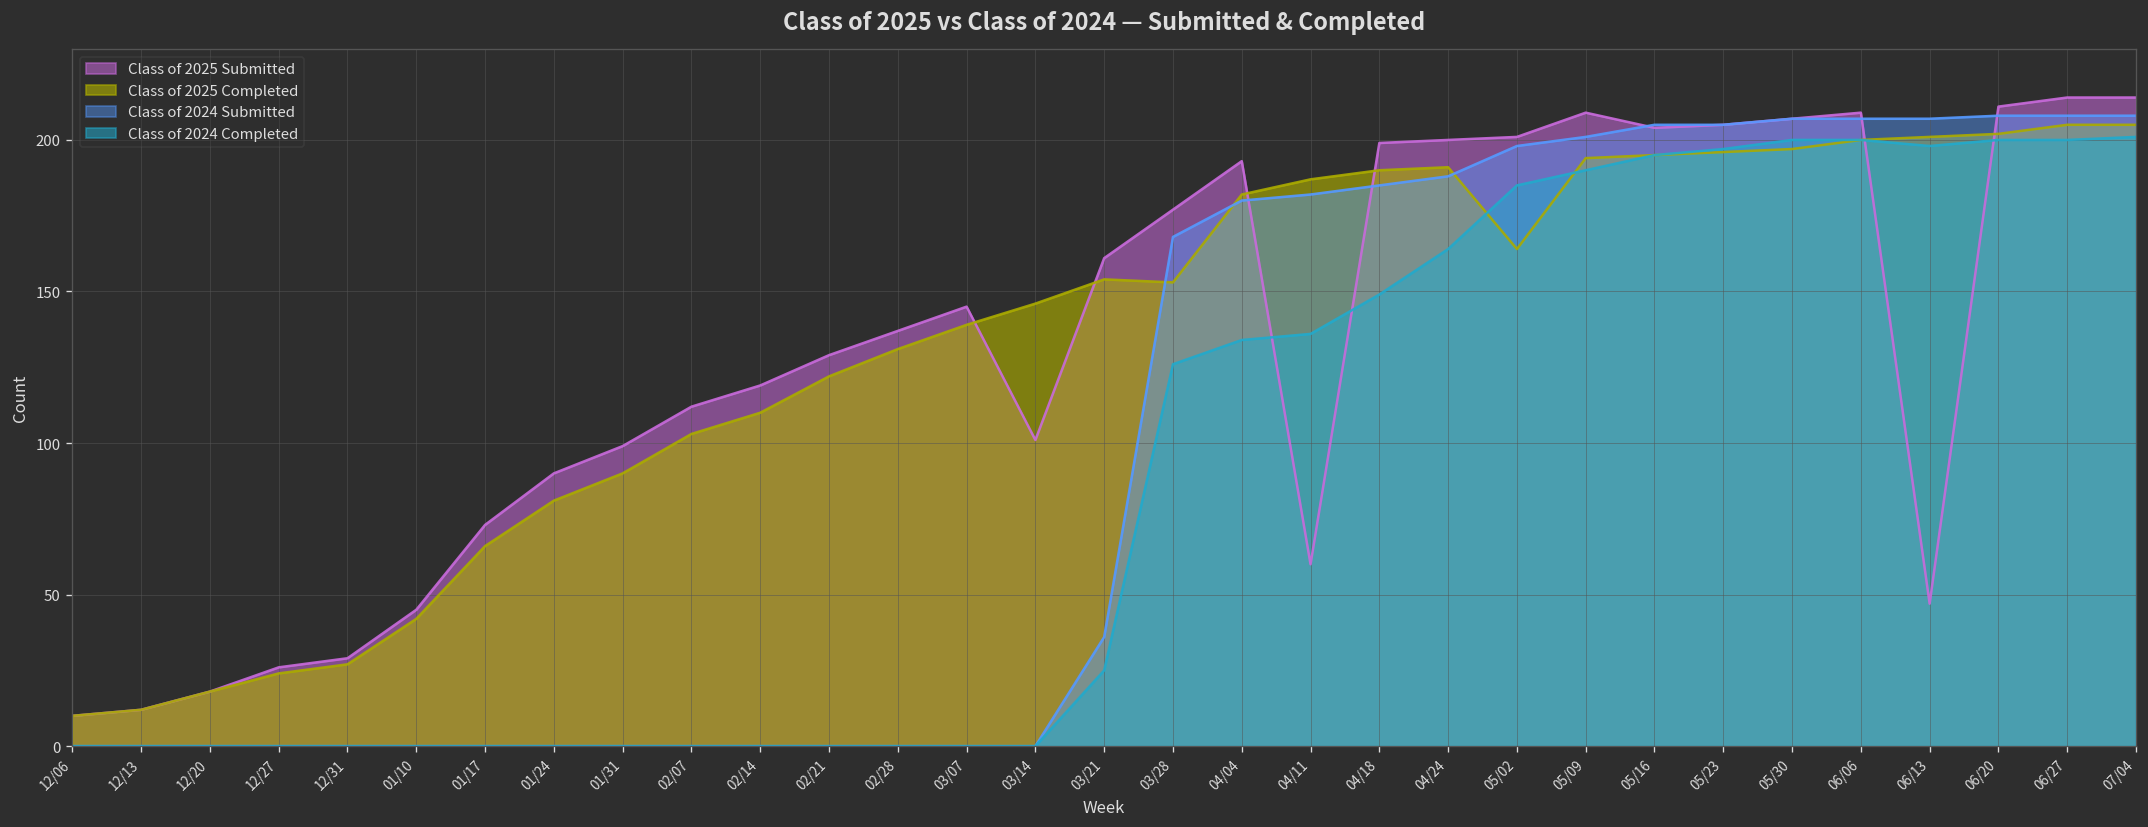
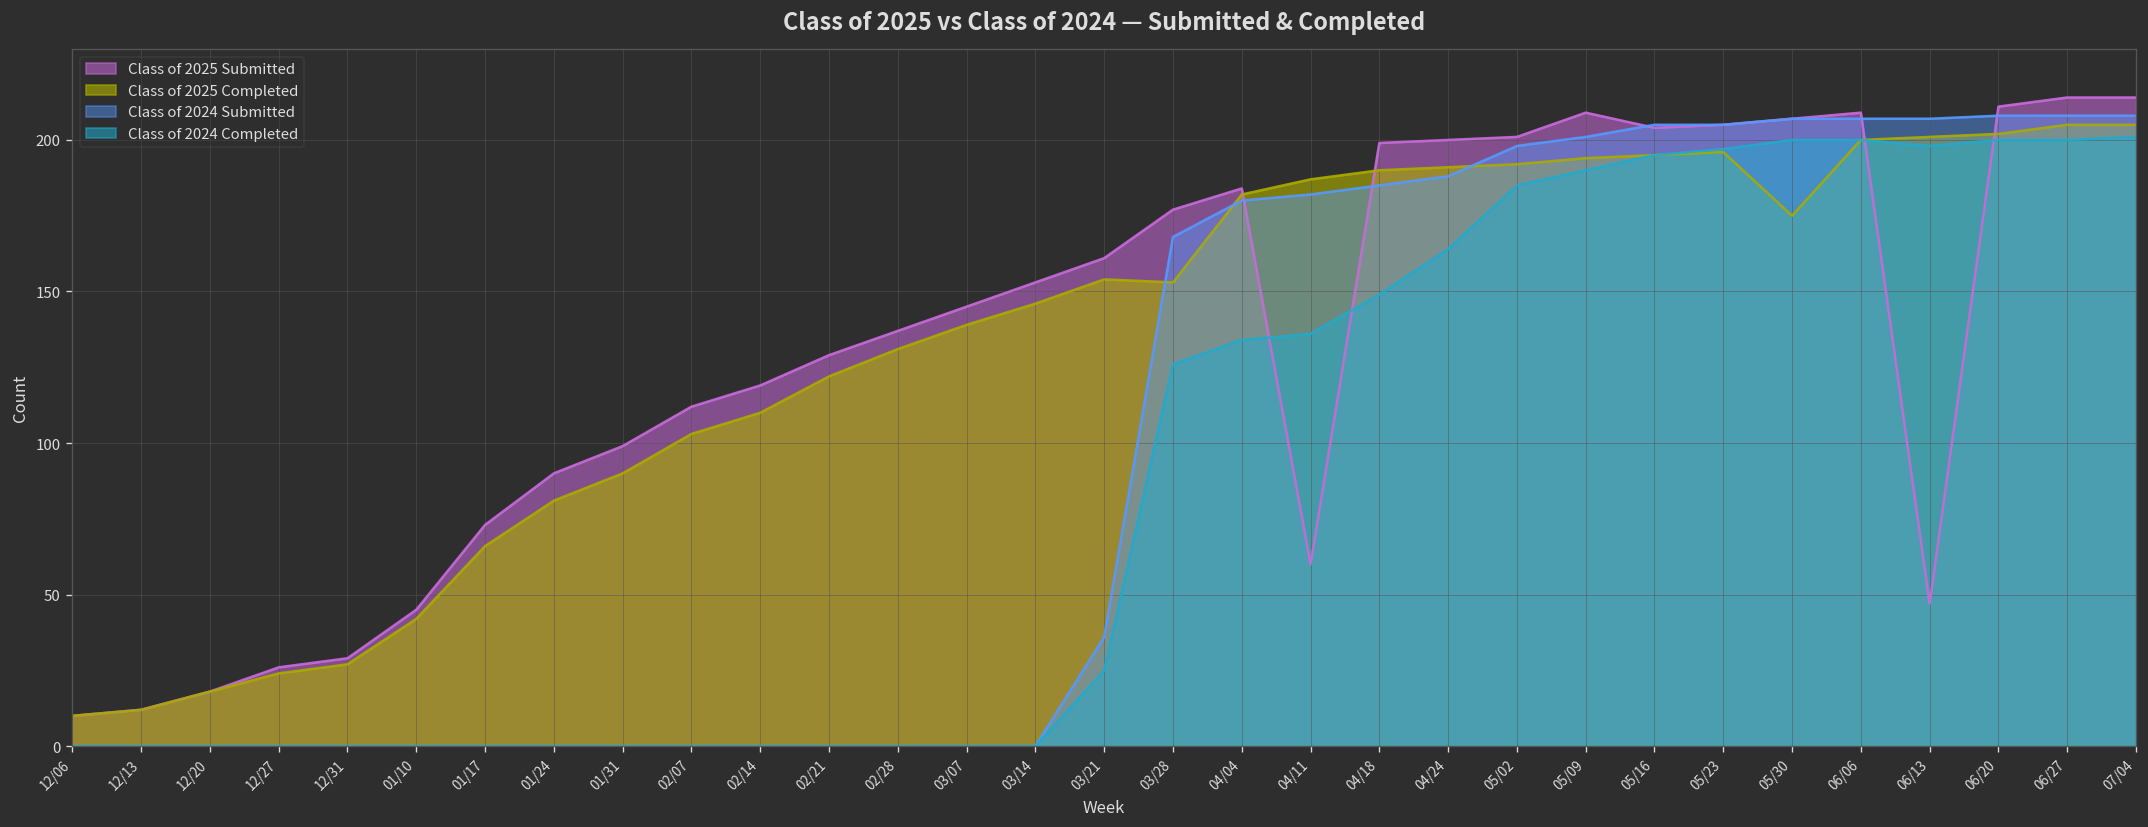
Class of 2025 Submitted, 03/14: 101 -> 153
Class of 2025 Submitted, 04/04: 193 -> 184
Class of 2025 Completed, 05/02: 164 -> 192
Class of 2025 Completed, 05/30: 197 -> 175
